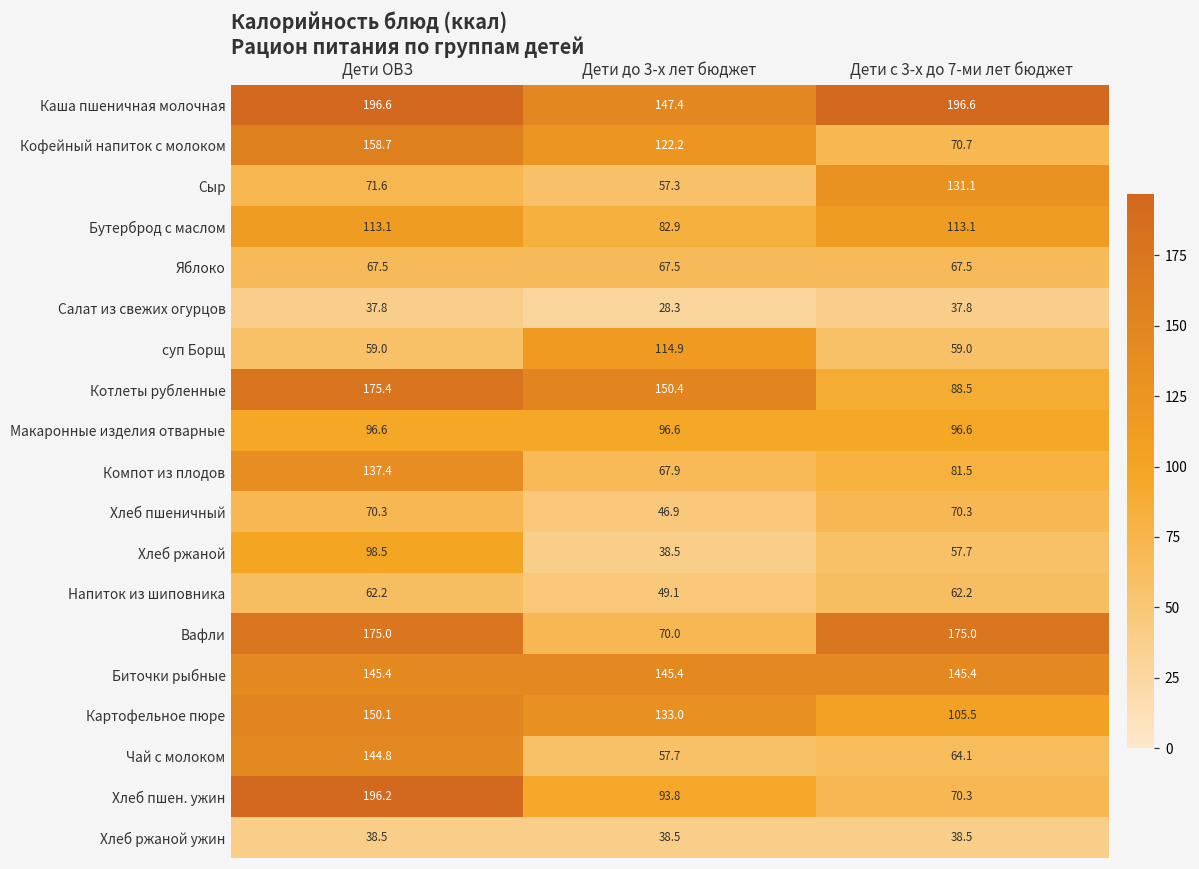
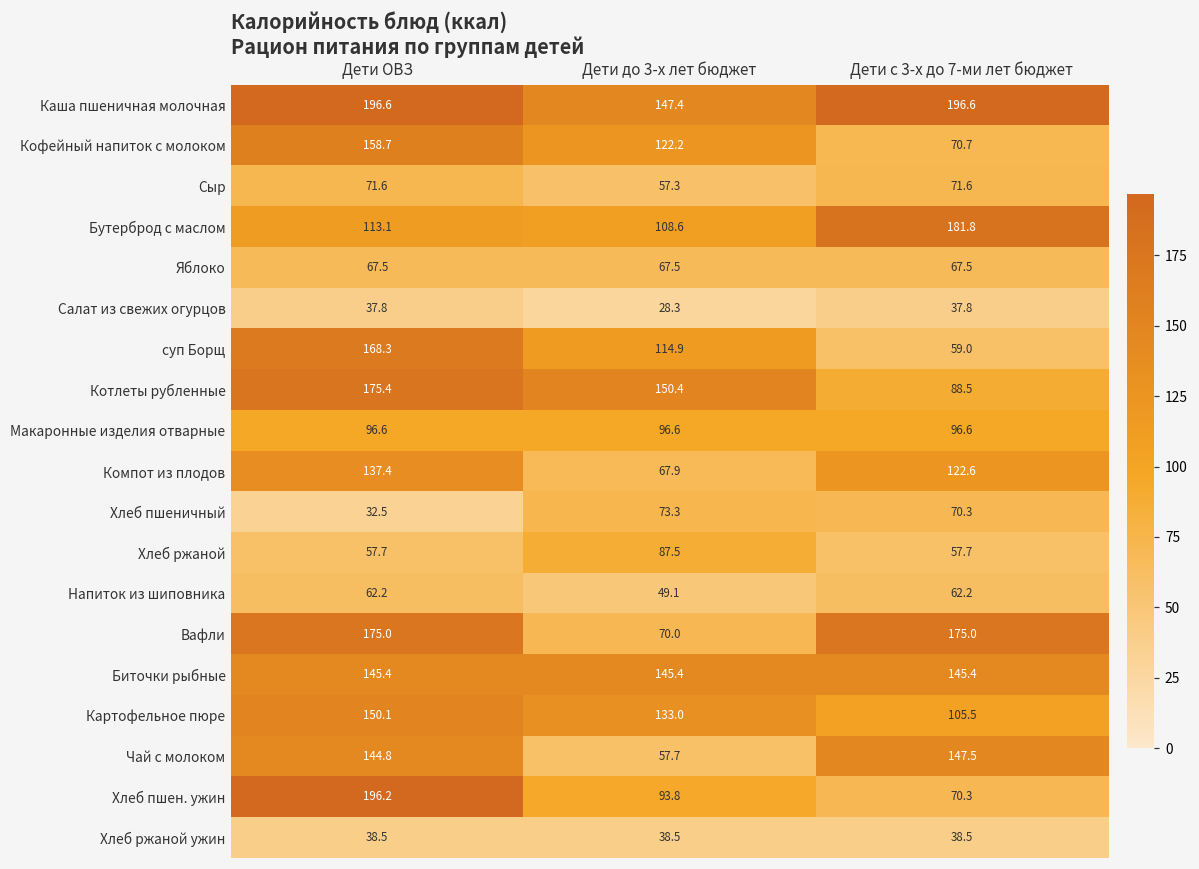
Сыр, Дети с 3-х до 7-ми лет бюджет: 131.1 -> 71.6
Бутерброд с маслом, Дети до 3-х лет бюджет: 82.9 -> 108.6
Бутерброд с маслом, Дети с 3-х до 7-ми лет бюджет: 113.1 -> 181.8
суп Борщ, Дети ОВЗ: 59.0 -> 168.3
Компот из плодов, Дети с 3-х до 7-ми лет бюджет: 81.5 -> 122.6
Хлеб пшеничный, Дети ОВЗ: 70.3 -> 32.5
Хлеб пшеничный, Дети до 3-х лет бюджет: 46.9 -> 73.3
Хлеб ржаной, Дети ОВЗ: 98.5 -> 57.7
Хлеб ржаной, Дети до 3-х лет бюджет: 38.5 -> 87.5
Чай с молоком, Дети с 3-х до 7-ми лет бюджет: 64.1 -> 147.5
